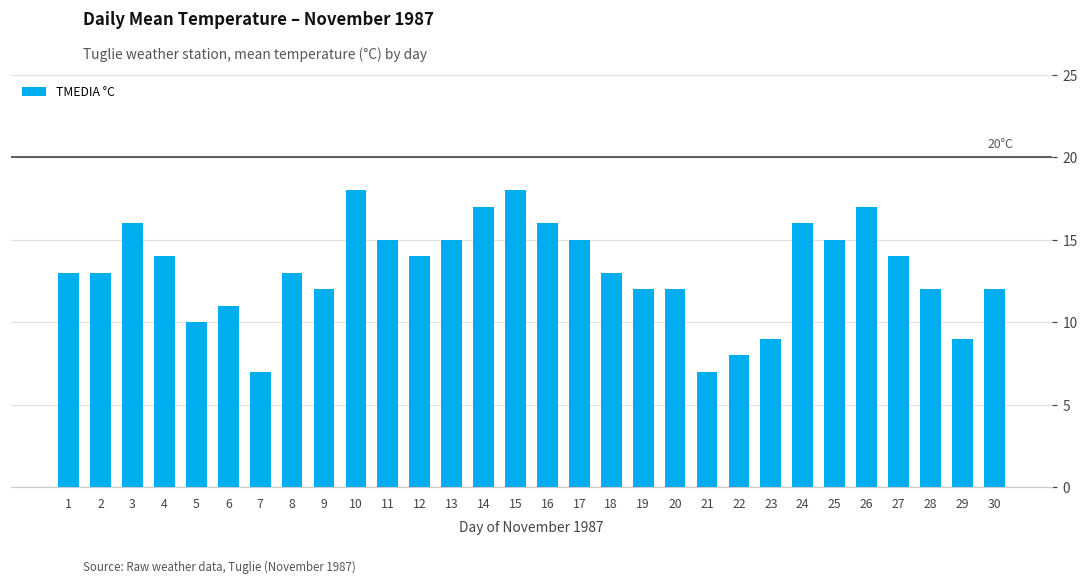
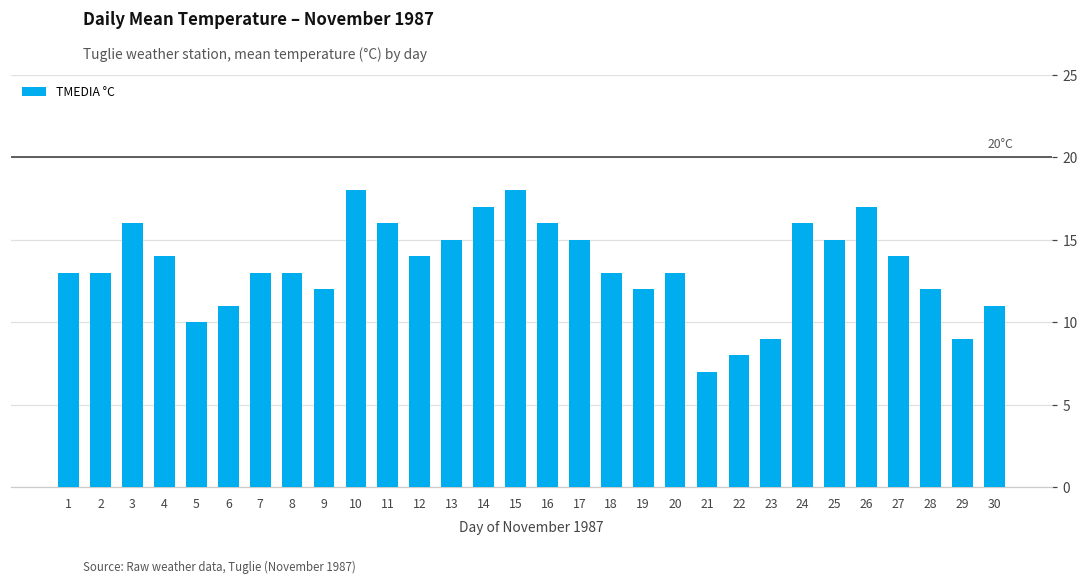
7: 7 -> 13
11: 15 -> 16
20: 12 -> 13
30: 12 -> 11
